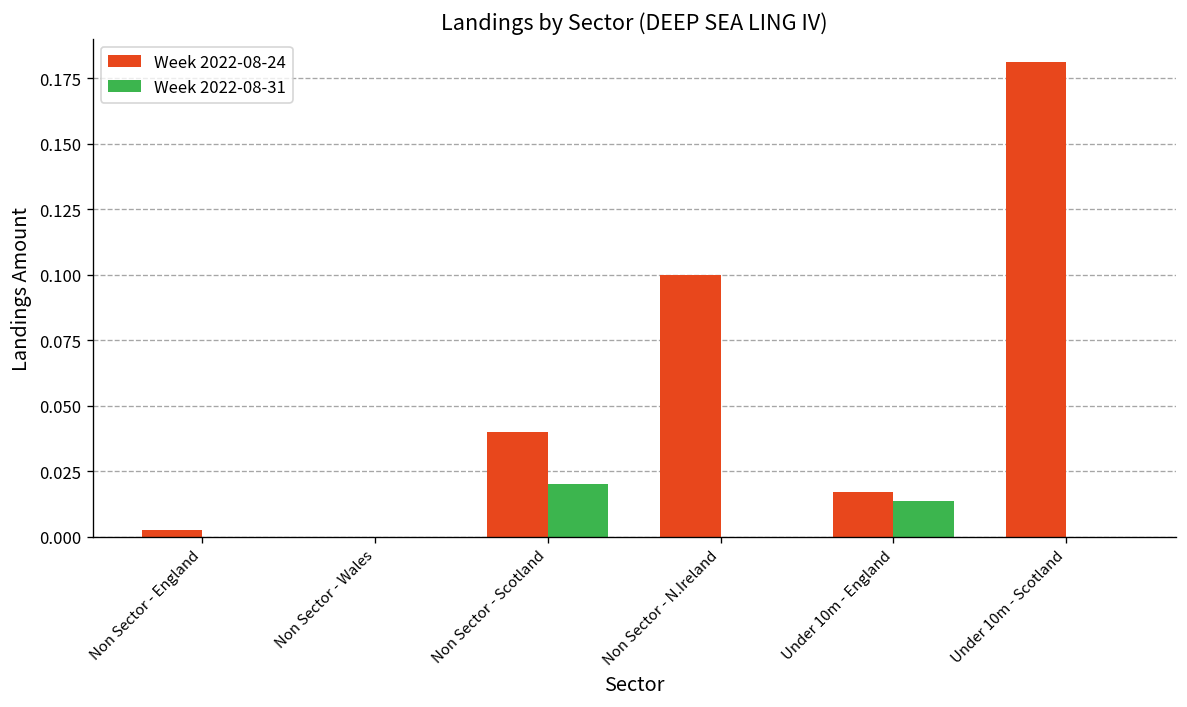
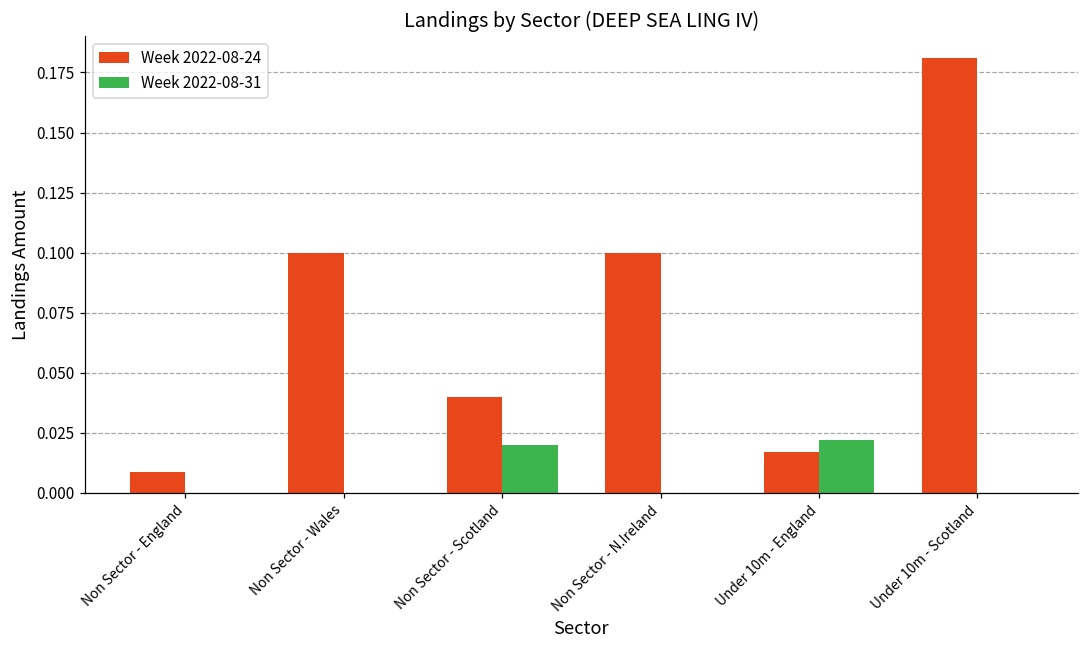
Week 2022-08-24, Non Sector - England: 0.002 -> 0.009
Week 2022-08-24, Non Sector - Wales: 0.0 -> 0.1
Week 2022-08-31, Under 10m - England: 0.014 -> 0.022
